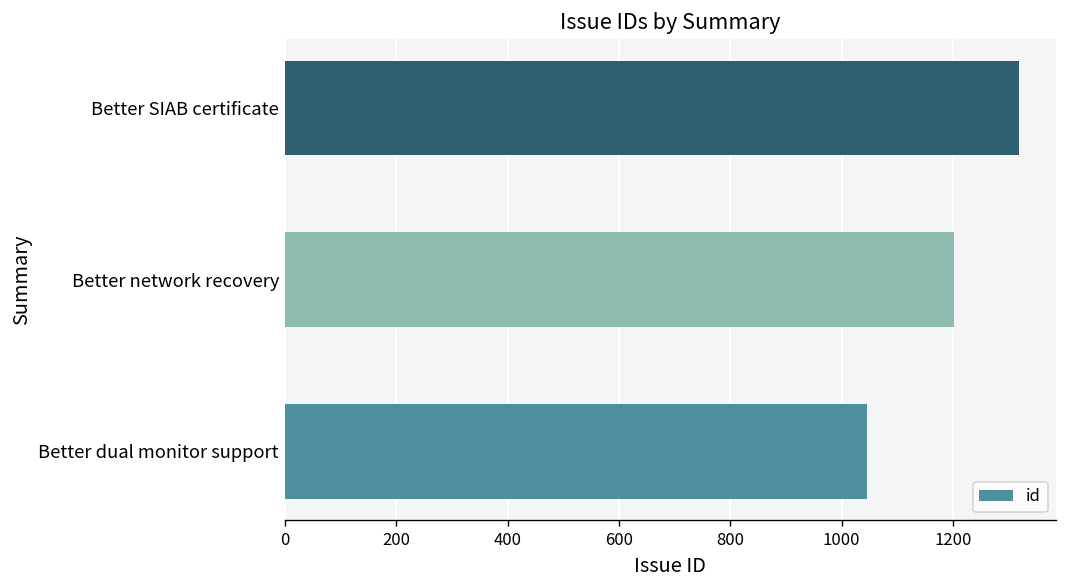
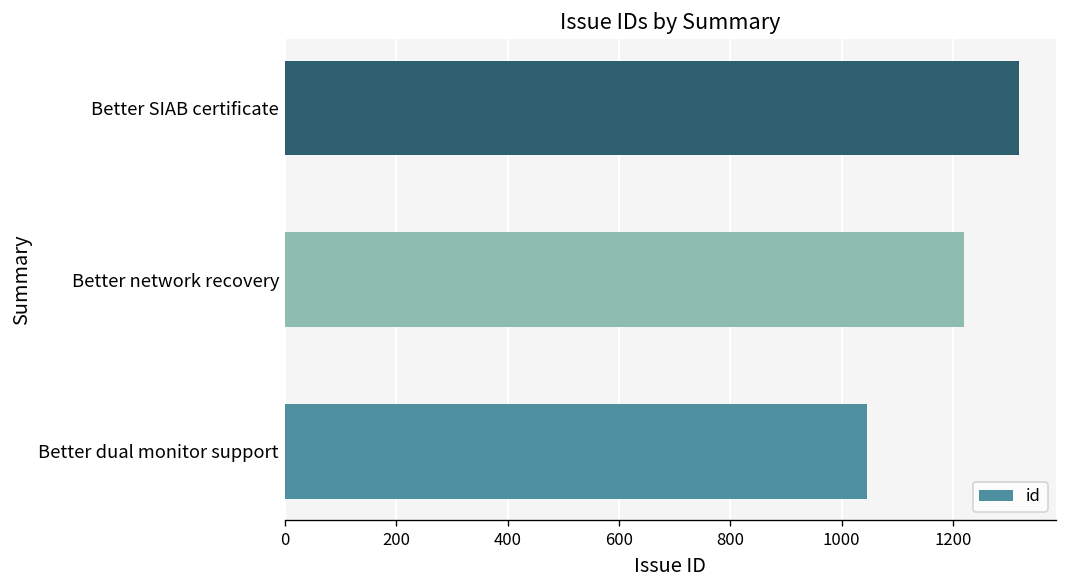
Better network recovery: 1200 -> 1220
